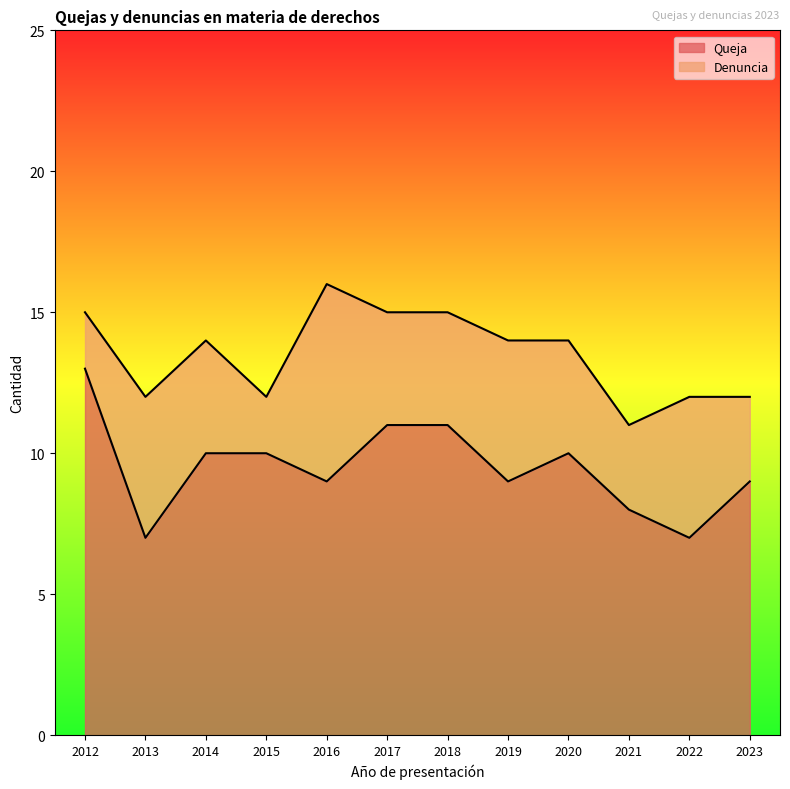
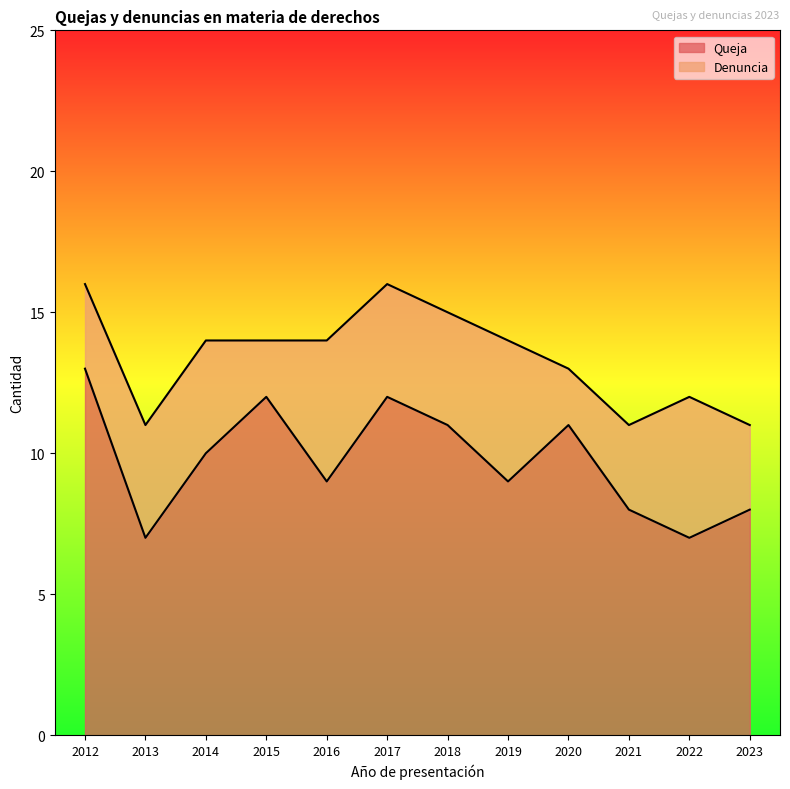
Denuncia, 2012: 2 -> 3
Denuncia, 2013: 5 -> 4
Queja, 2015: 10 -> 12
Denuncia, 2016: 7 -> 5
Queja, 2017: 11 -> 12
Queja, 2020: 10 -> 11
Denuncia, 2020: 4 -> 2
Queja, 2023: 9 -> 8
